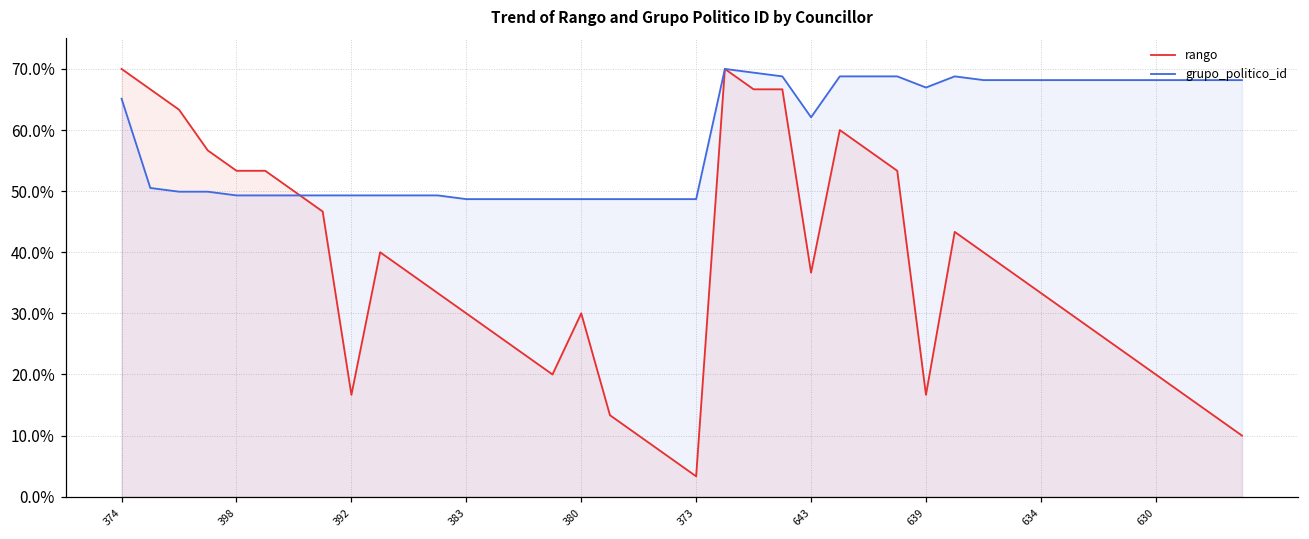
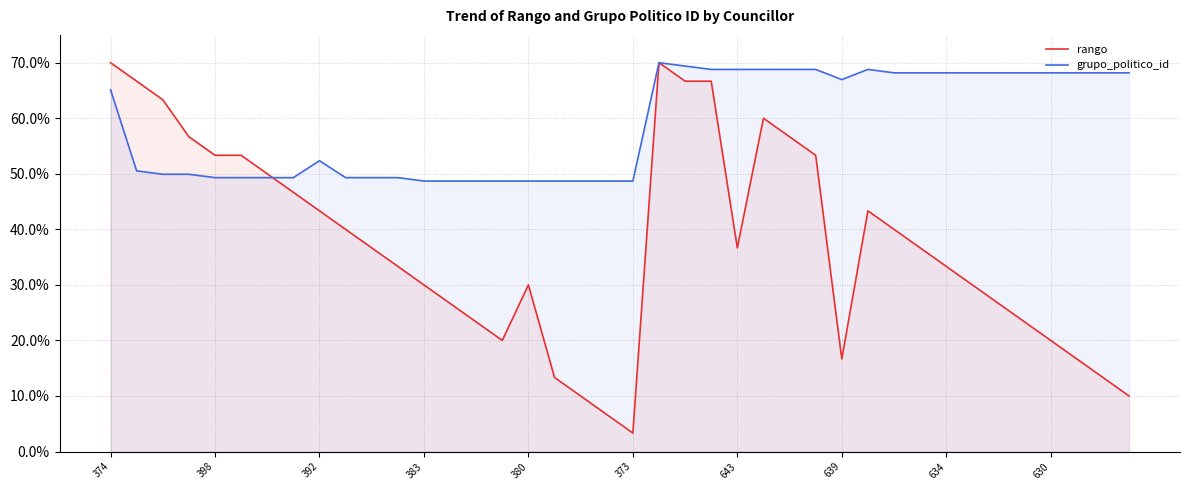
rango, 392: 17% -> 43%
grupo_politico_id, 392: 49% -> 52%
grupo_politico_id, 643: 62% -> 69%
